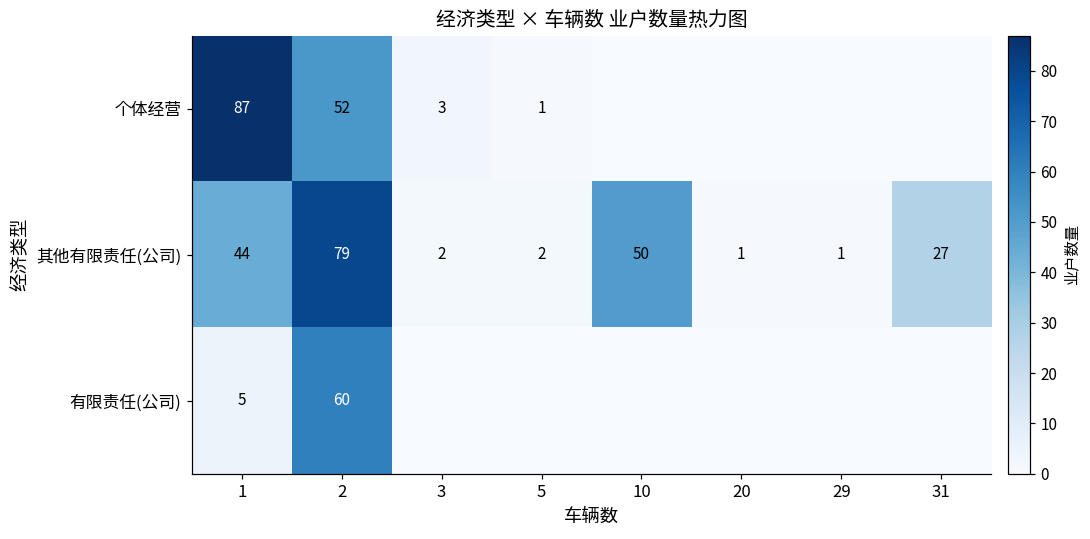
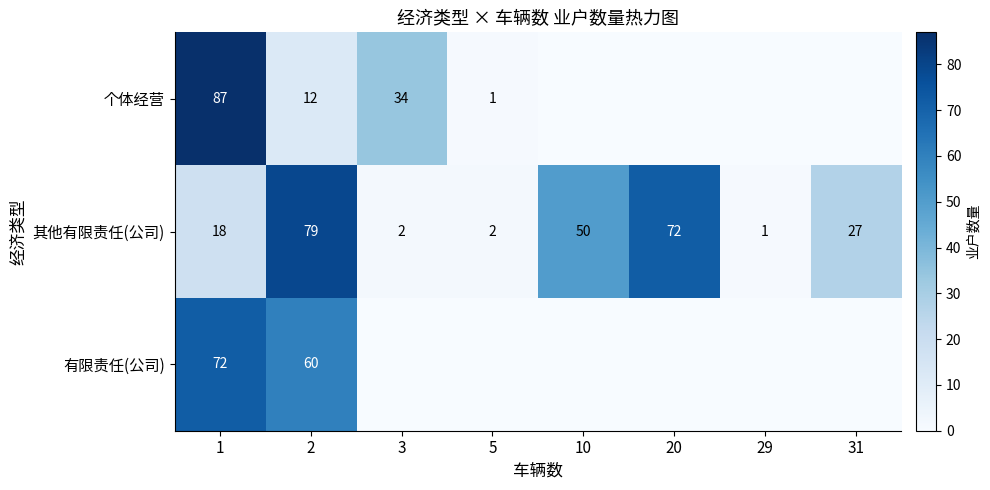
个体经营, 2: 52 -> 12
个体经营, 3: 3 -> 34
其他有限责任(公司), 1: 44 -> 18
其他有限责任(公司), 20: 1 -> 72
有限责任(公司), 1: 5 -> 72
